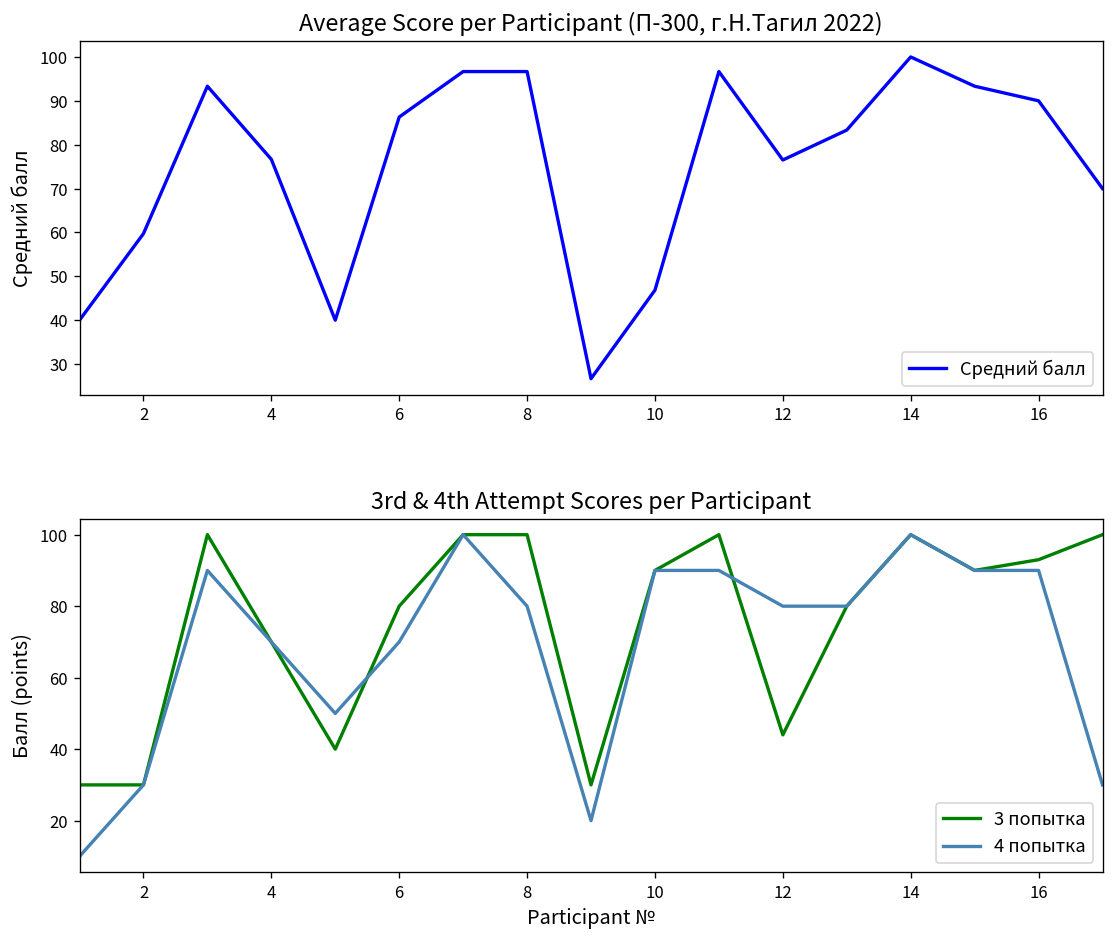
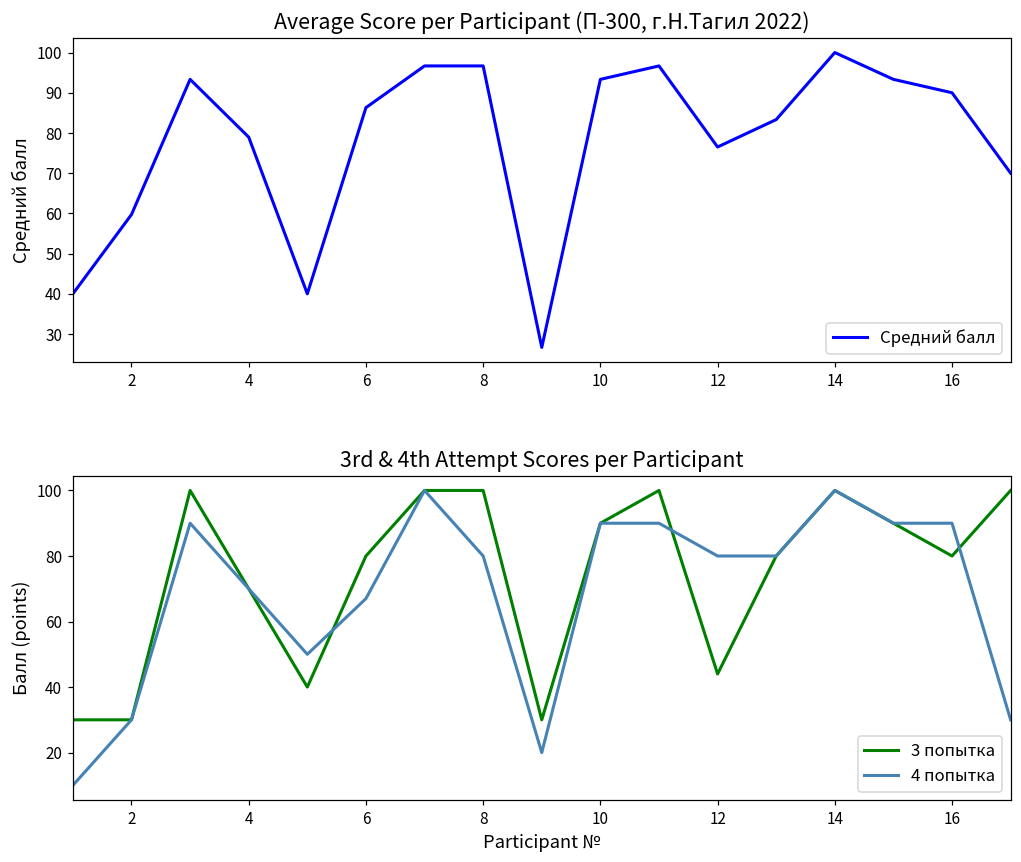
Average Score per Participant (П-300, г.Н.Тагил 2022), 4: 77 -> 79
Average Score per Participant (П-300, г.Н.Тагил 2022), 10: 47 -> 93
3rd & 4th Attempt Scores per Participant, 4 попытка, 6: 70 -> 67
3rd & 4th Attempt Scores per Participant, 3 попытка, 16: 93 -> 80
